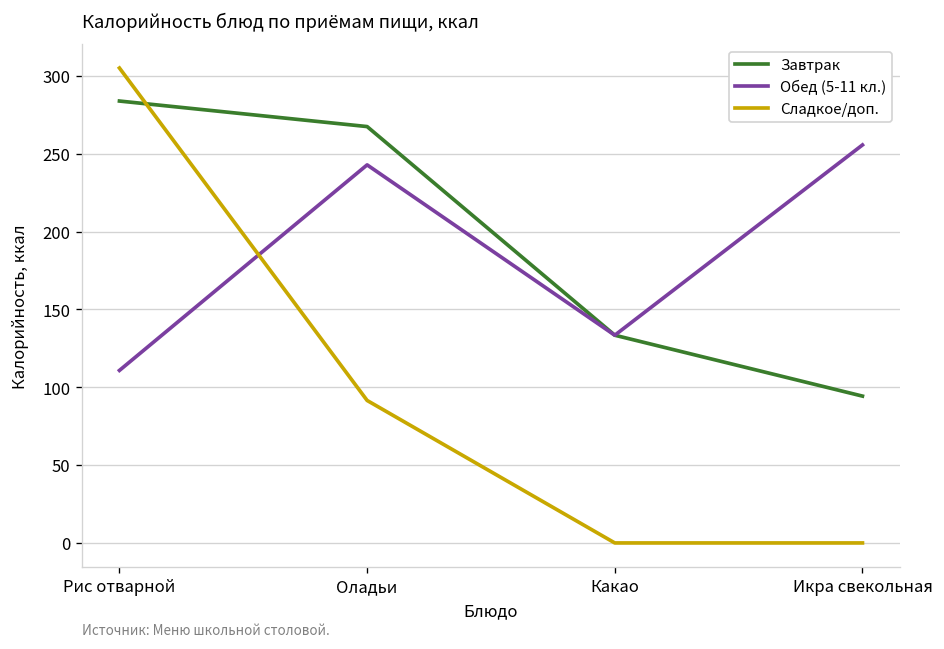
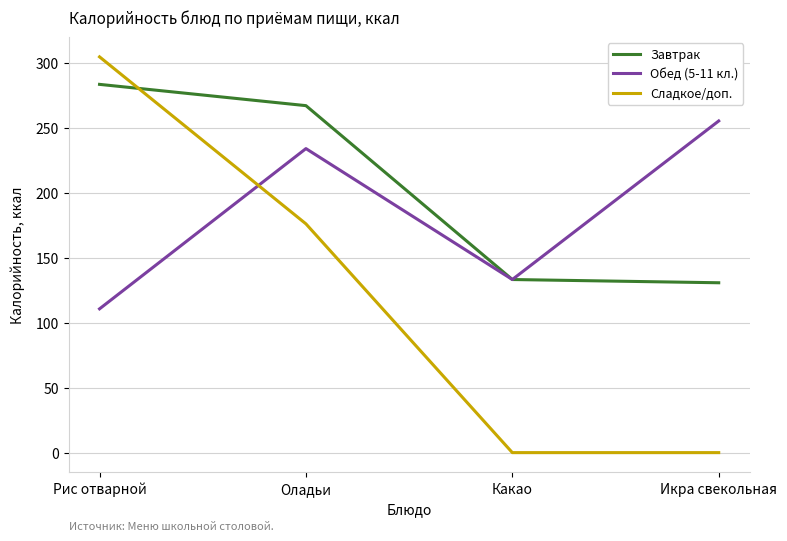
Обед (5-11 кл.), Оладьи: 243 -> 234
Сладкое/доп., Оладьи: 92 -> 176
Завтрак, Икра свекольная: 94 -> 131
